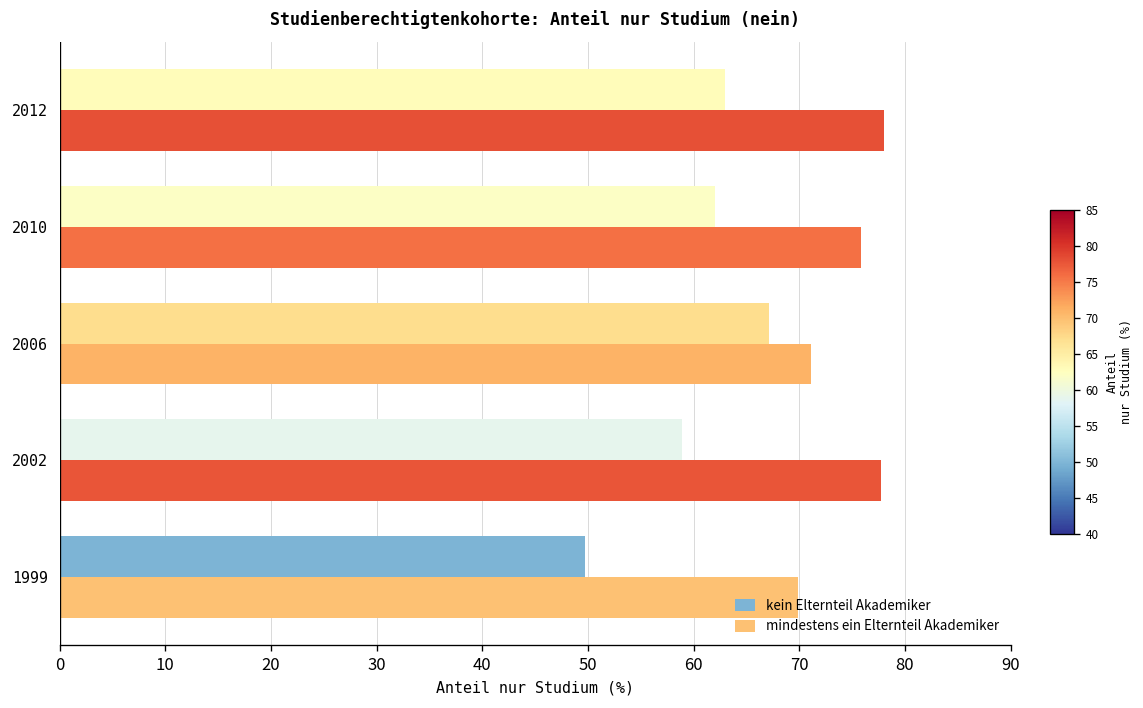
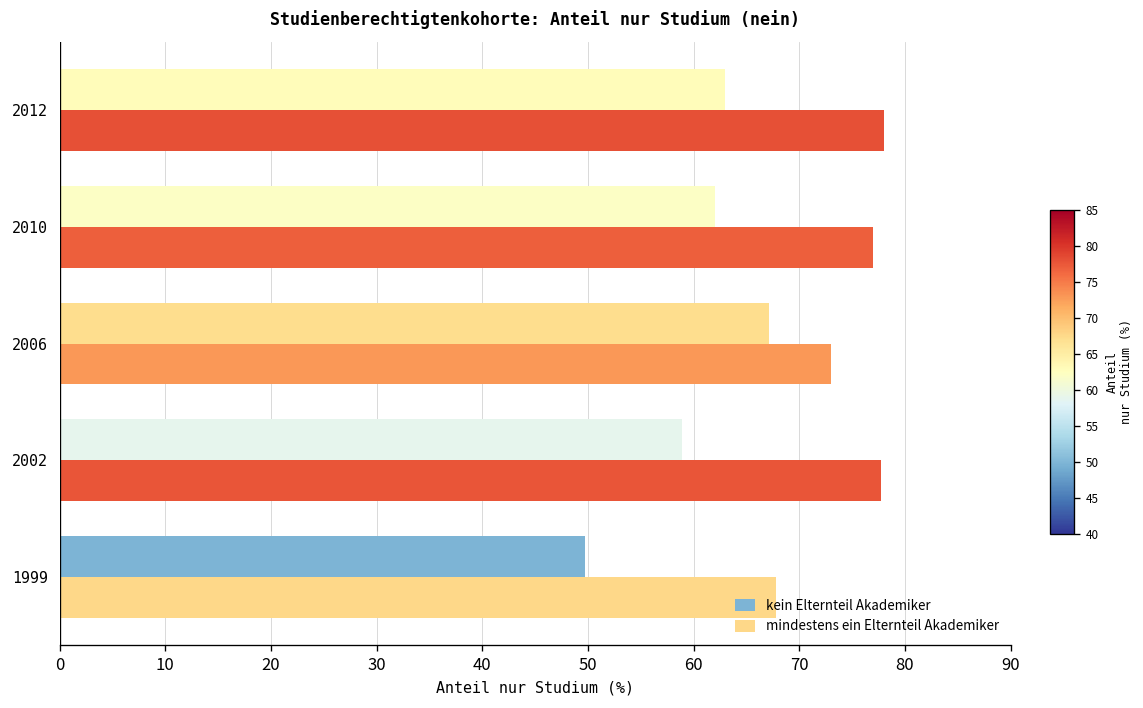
mindestens ein Elternteil Akademiker, 2010: 76 -> 77
mindestens ein Elternteil Akademiker, 2006: 71 -> 73
mindestens ein Elternteil Akademiker, 1999: 70 -> 68
